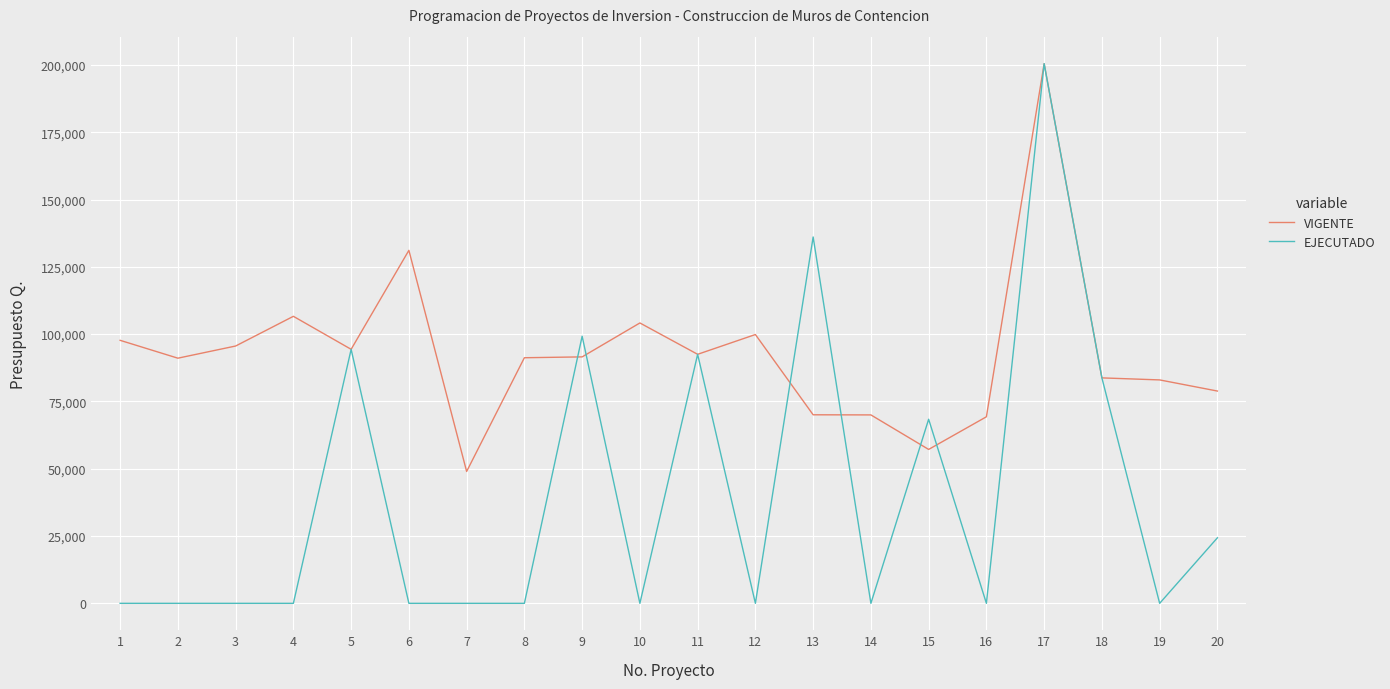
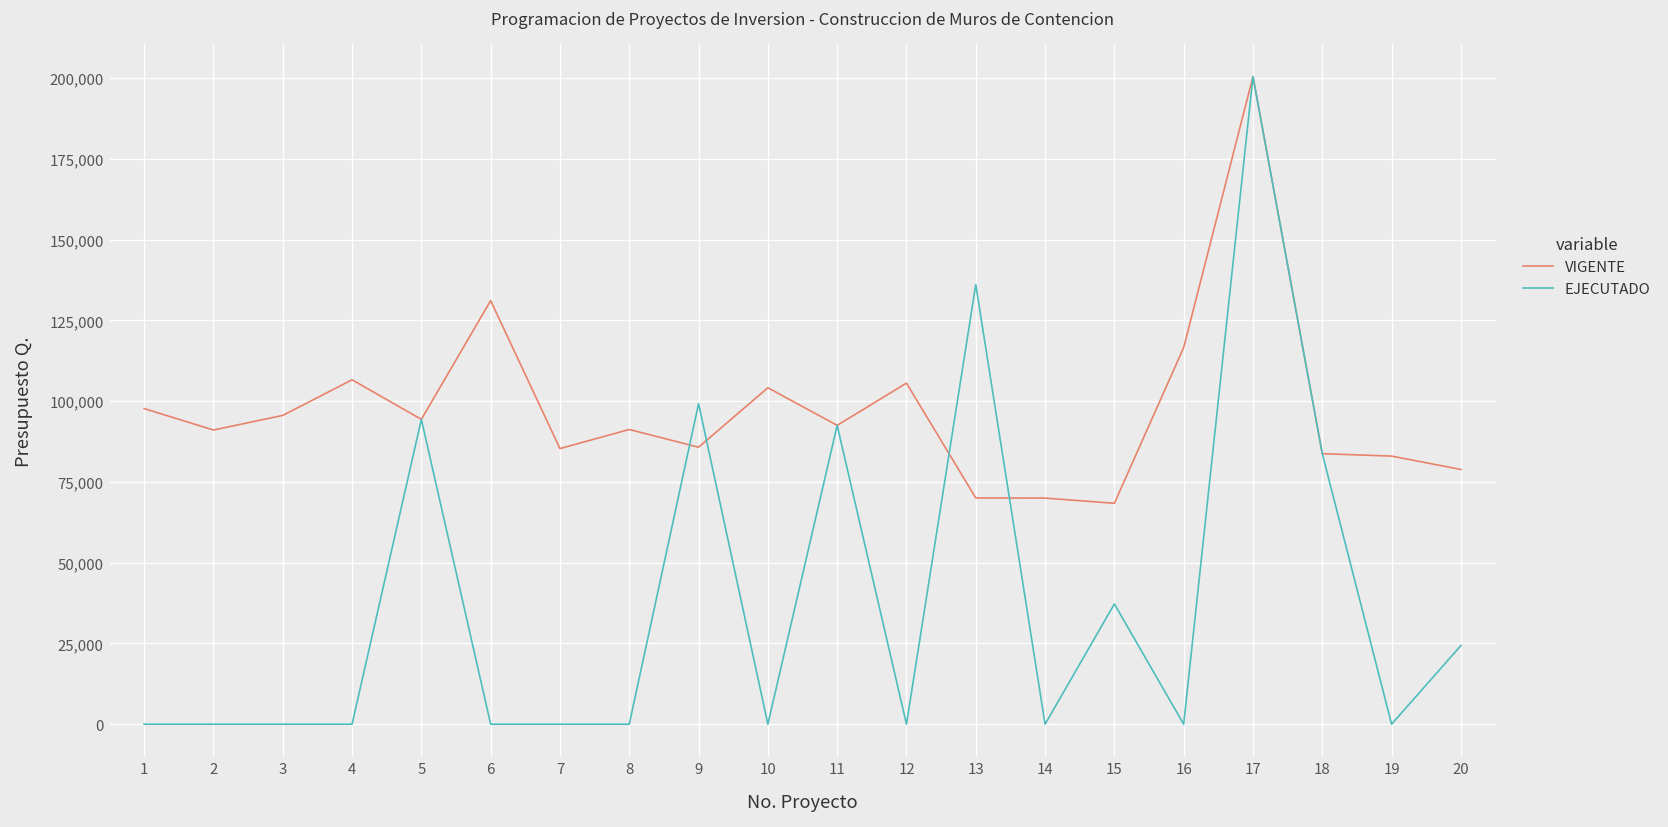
VIGENTE, 7: 49,000 -> 85,000
VIGENTE, 9: 92,000 -> 86,000
VIGENTE, 12: 100,000 -> 106,000
VIGENTE, 15: 57,000 -> 68,000
EJECUTADO, 15: 68,000 -> 37,000
VIGENTE, 16: 69,000 -> 117,000
